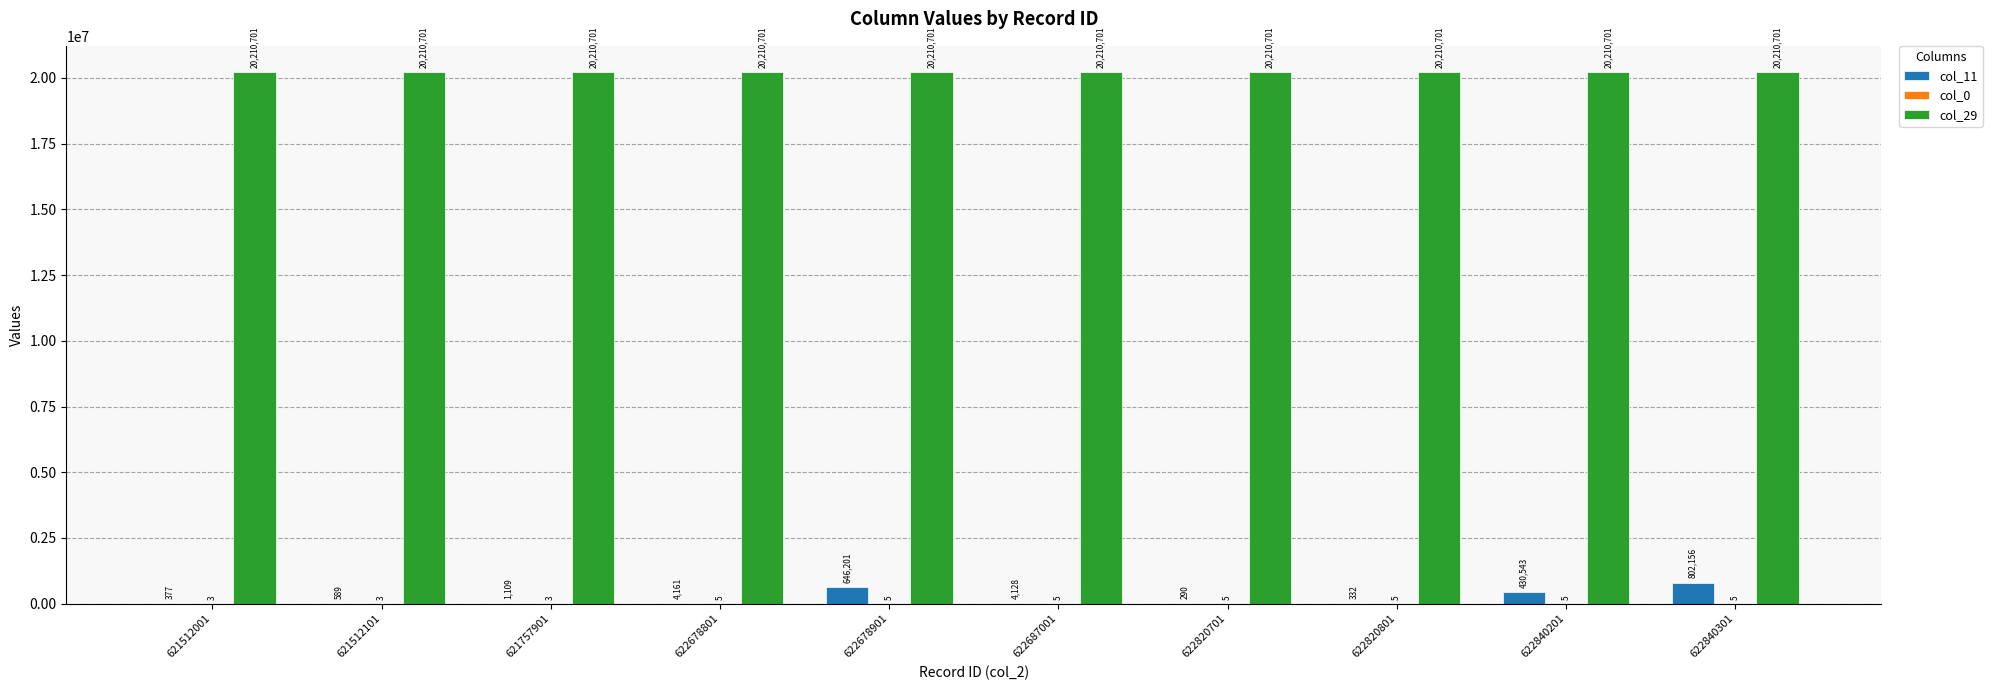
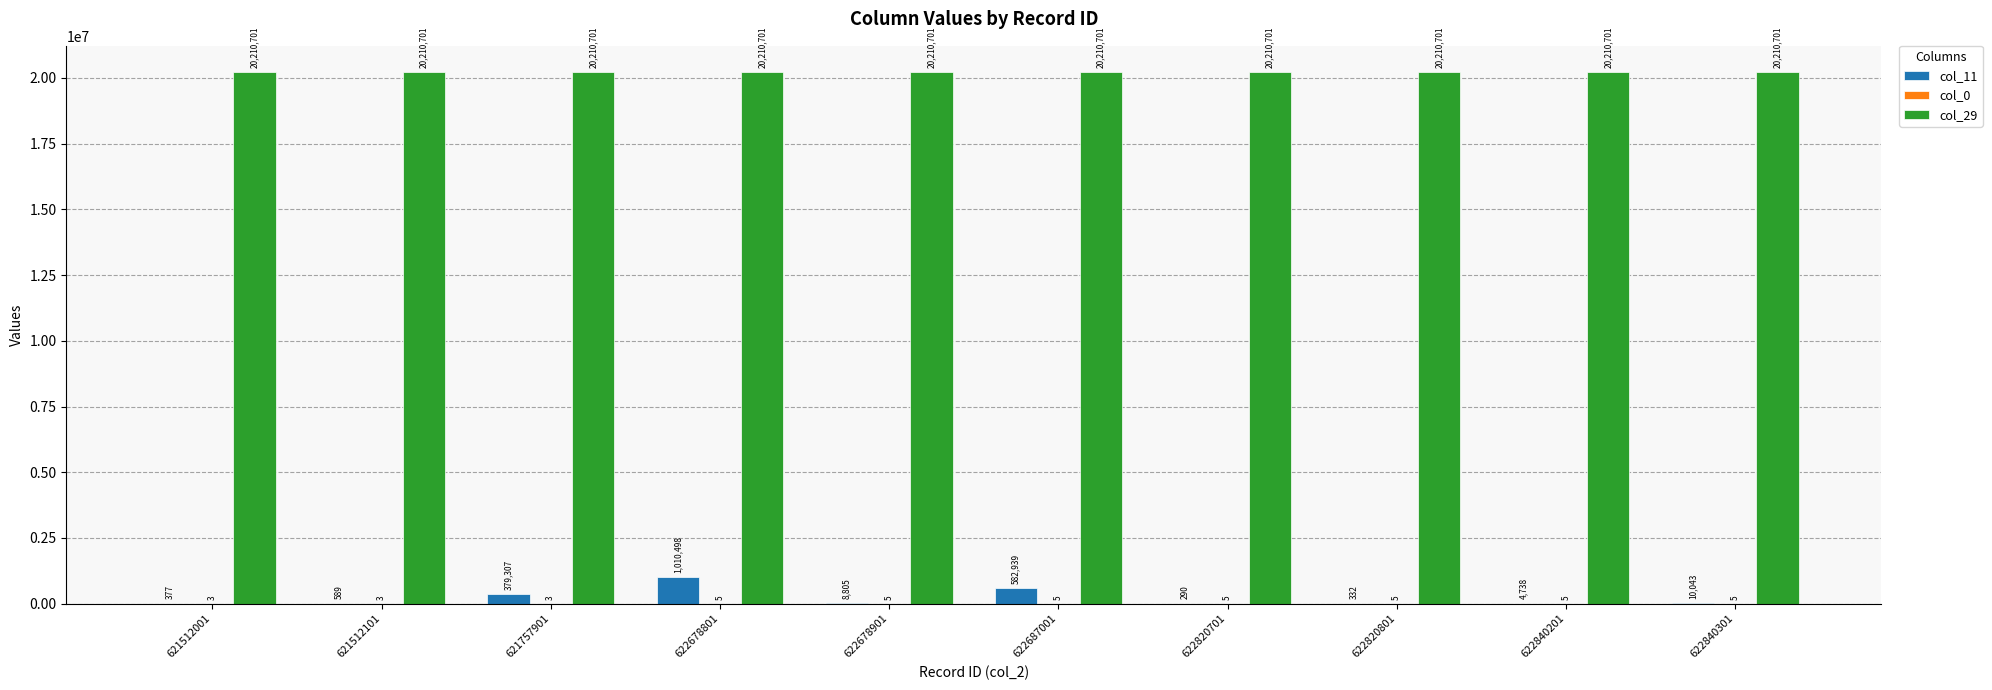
col_11, 621757901: 1,109 -> 379,307
col_11, 622678801: 4,161 -> 1,010,498
col_11, 622678901: 646,201 -> 8,805
col_11, 622687001: 4,128 -> 582,939
col_11, 622840201: 430,543 -> 4,738
col_11, 622840301: 802,156 -> 10,043
